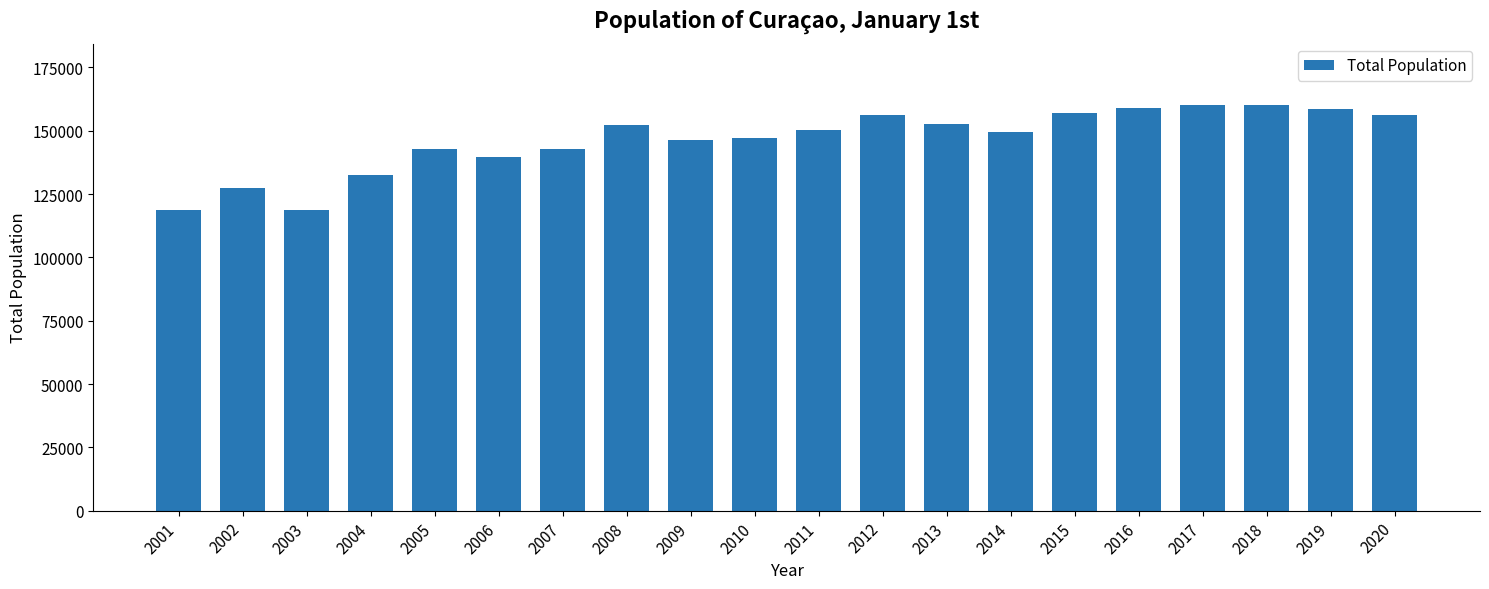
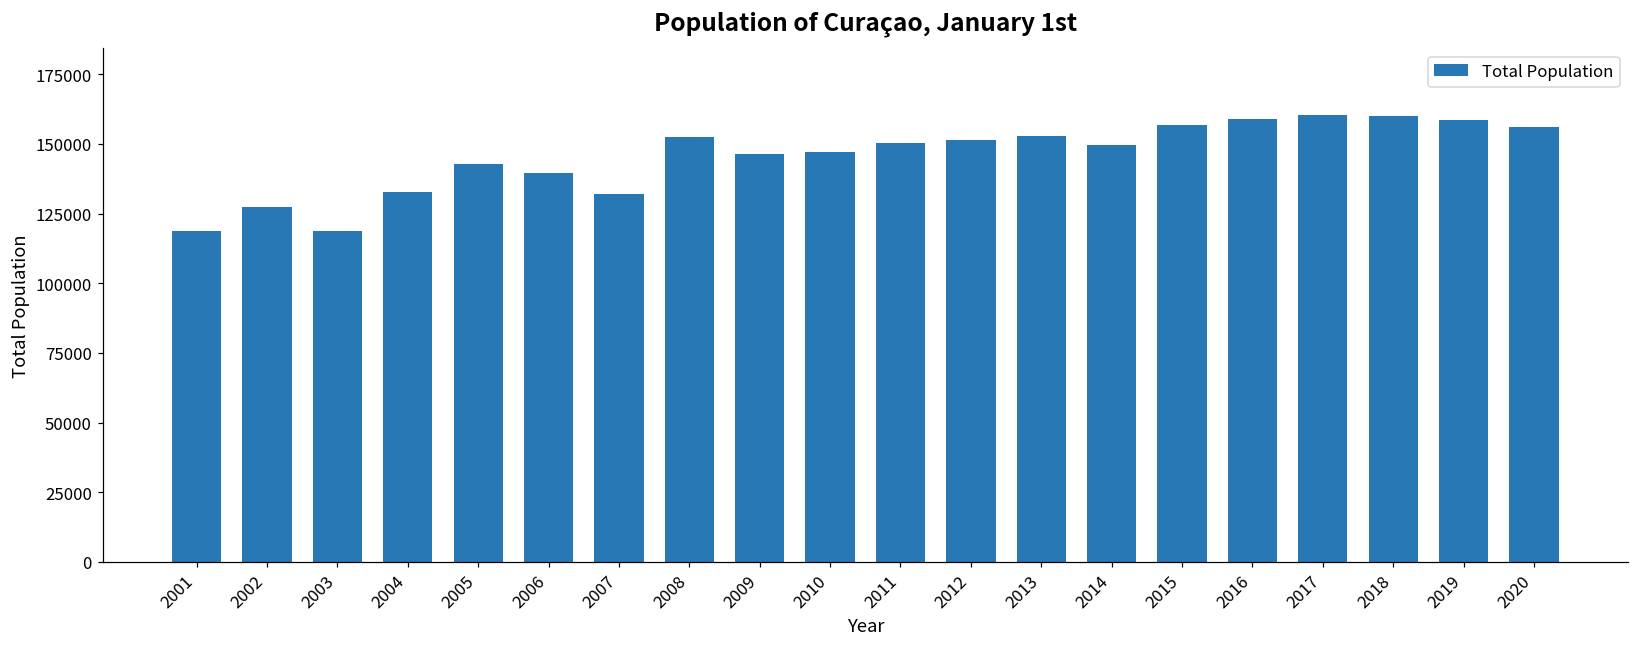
2007: 143000 -> 132000
2012: 156000 -> 151000
